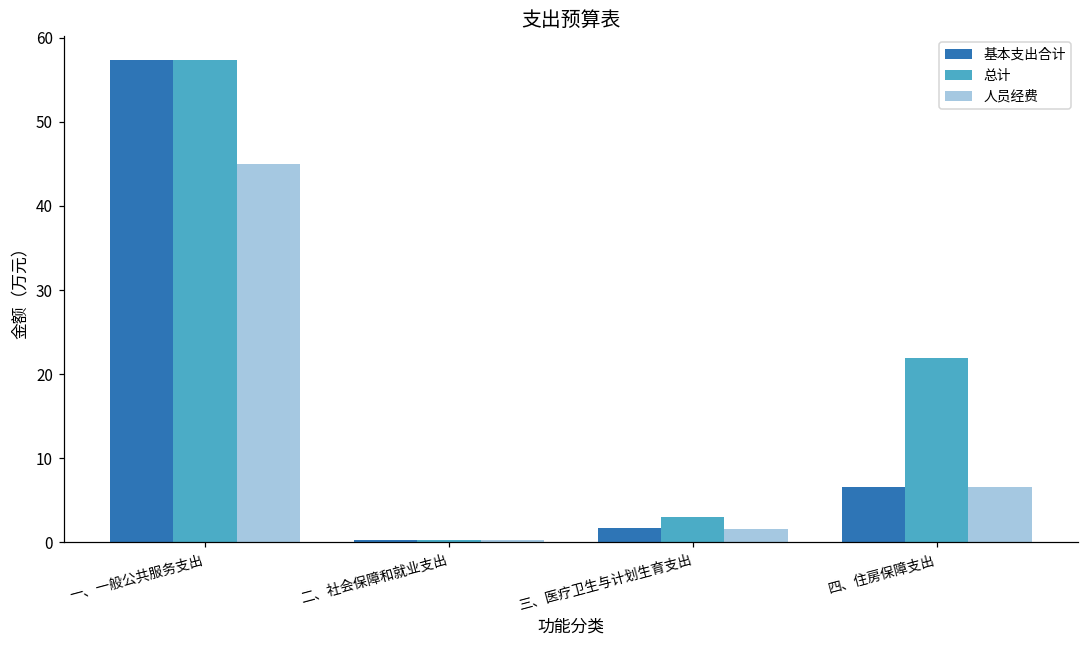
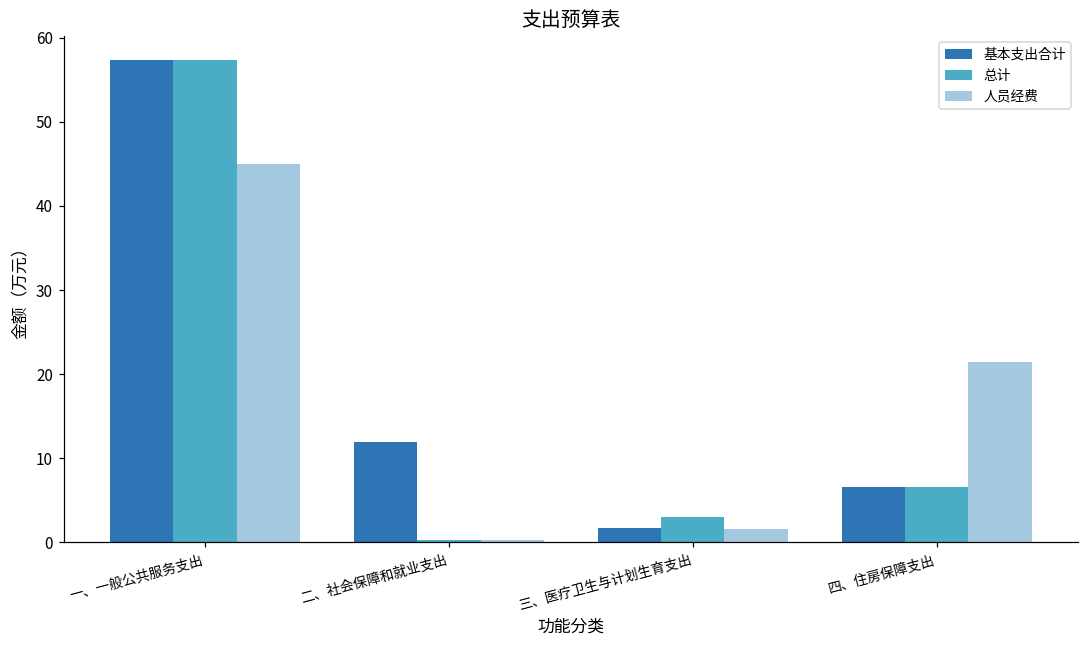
基本支出合计, 二、社会保障和就业支出: 0 -> 12
总计, 四、住房保障支出: 22 -> 7
人员经费, 四、住房保障支出: 7 -> 21
